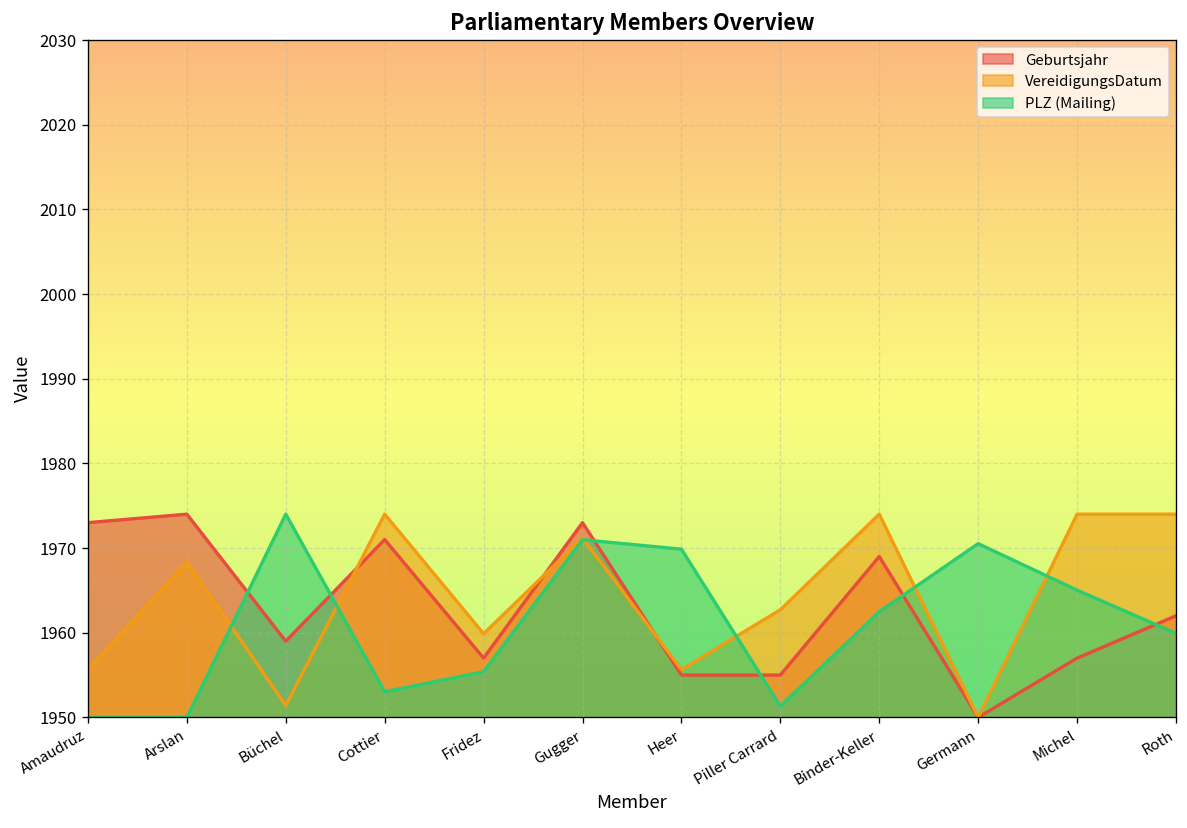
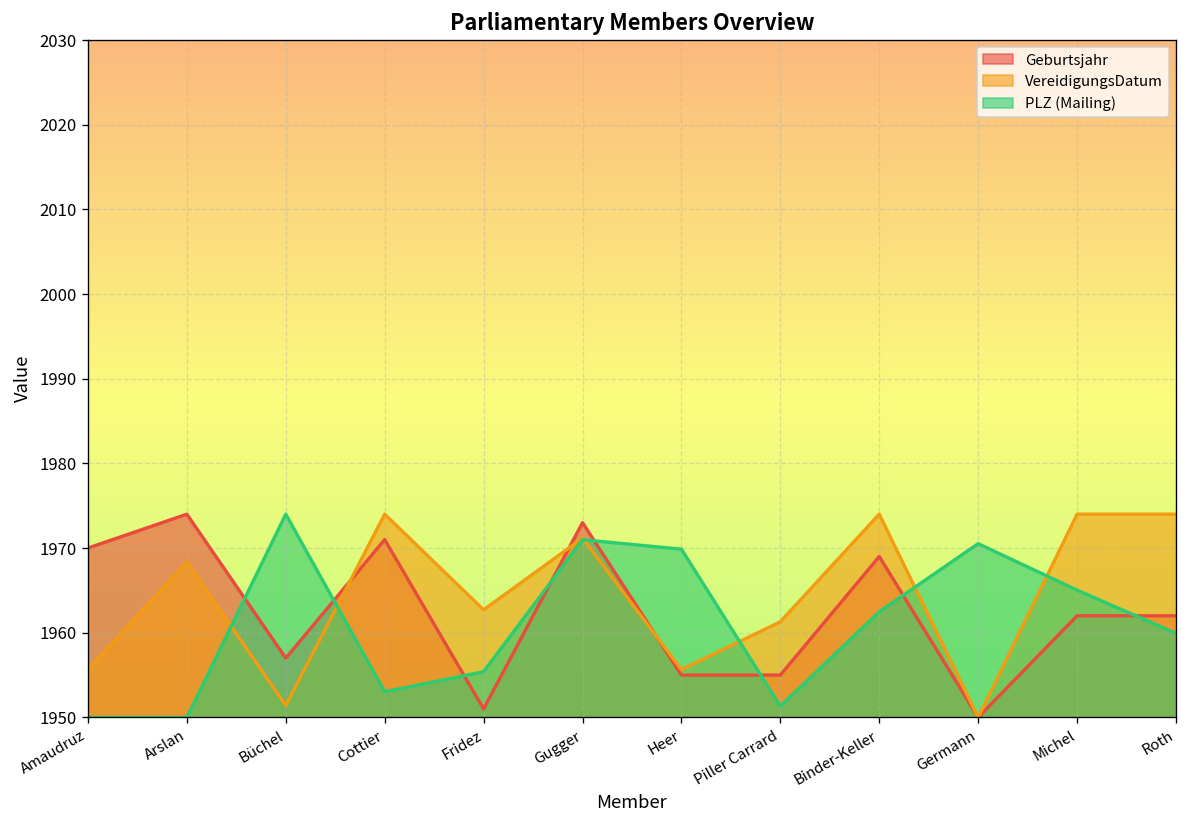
Geburtsjahr, Amaudruz: 1973 -> 1970
Geburtsjahr, Büchel: 1959 -> 1957
Geburtsjahr, Fridez: 1957 -> 1951
VereidigungsDatum, Fridez: 1960 -> 1963
VereidigungsDatum, Piller Carrard: 1963 -> 1961
Geburtsjahr, Michel: 1957 -> 1962
